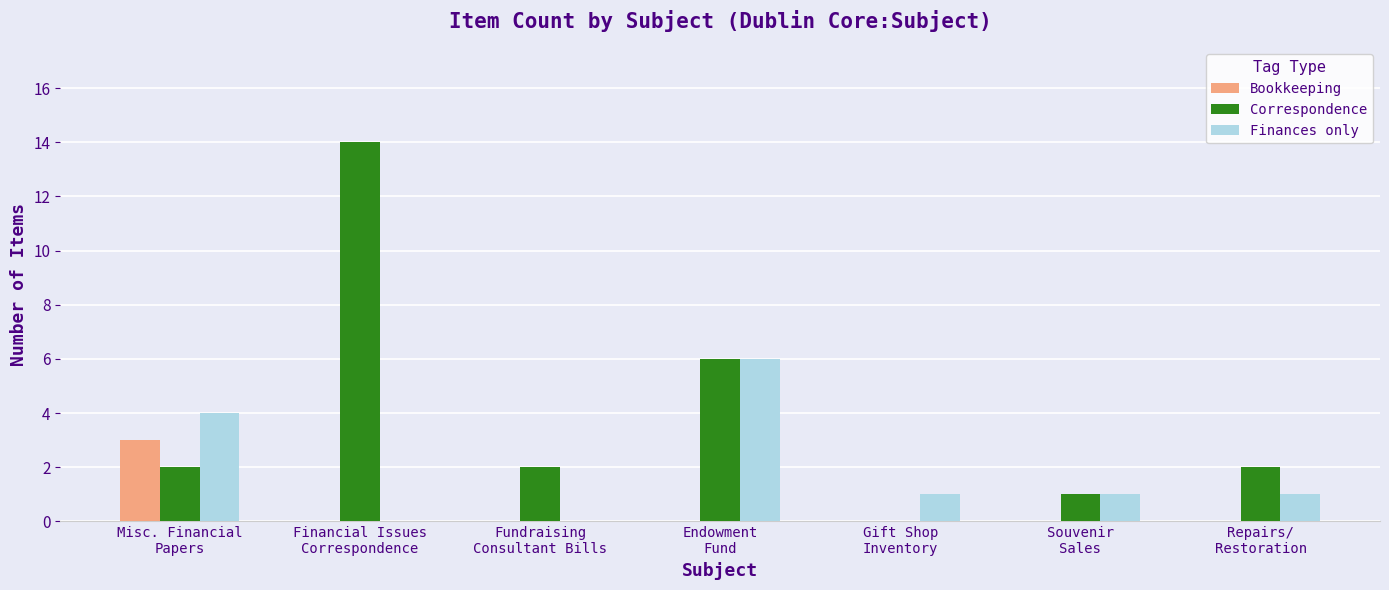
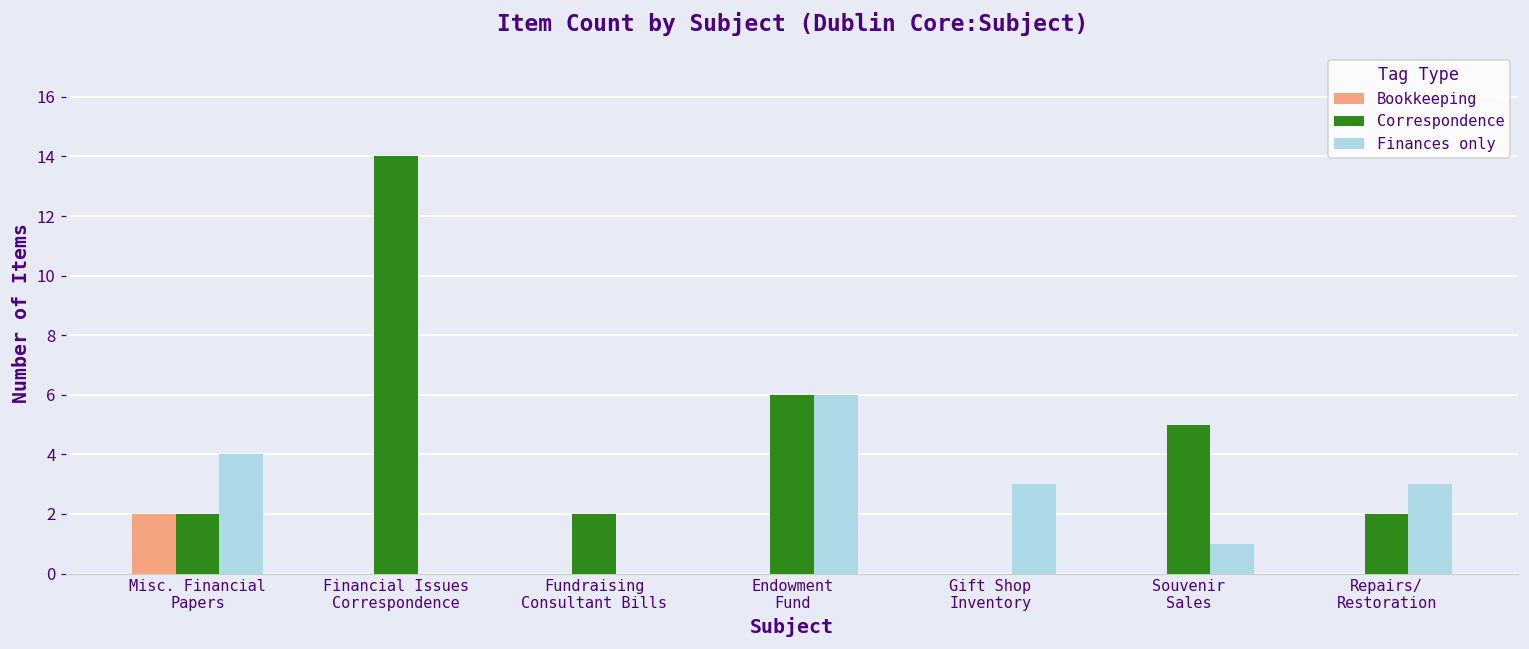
Bookkeeping, Misc. Financial Papers: 3 -> 2
Finances only, Gift Shop Inventory: 1 -> 3
Correspondence, Souvenir Sales: 1 -> 5
Finances only, Repairs/ Restoration: 1 -> 3
